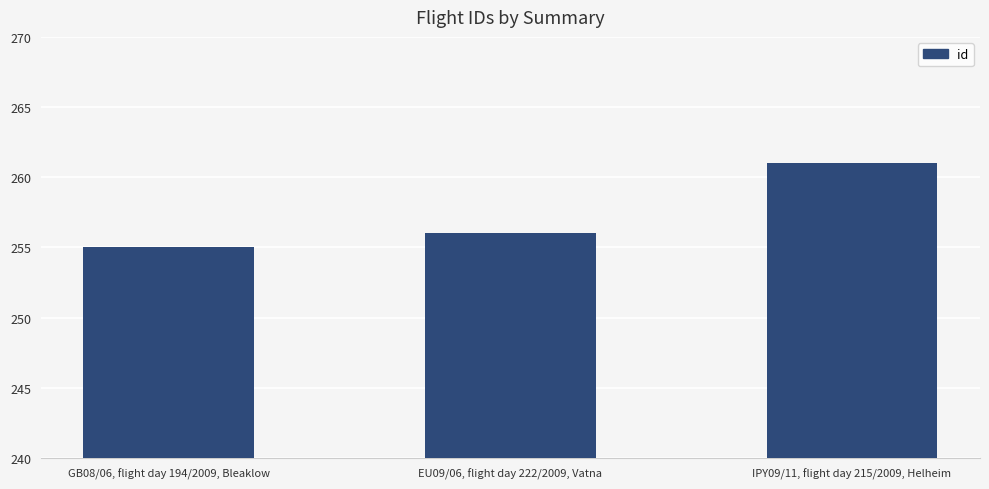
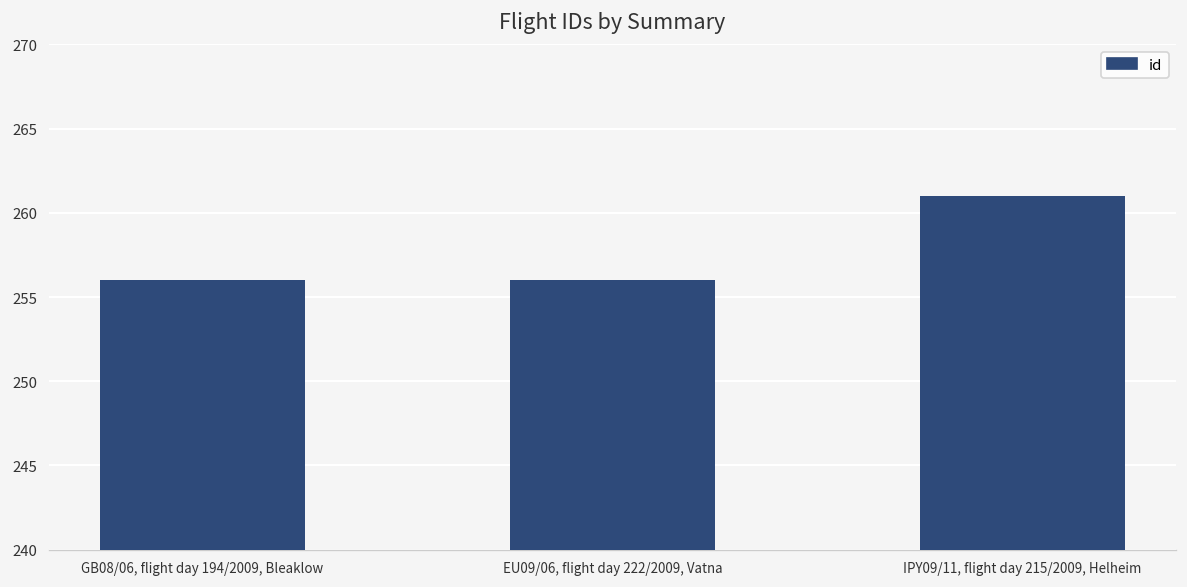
GB08/06, flight day 194/2009, Bleaklow: 255 -> 256
